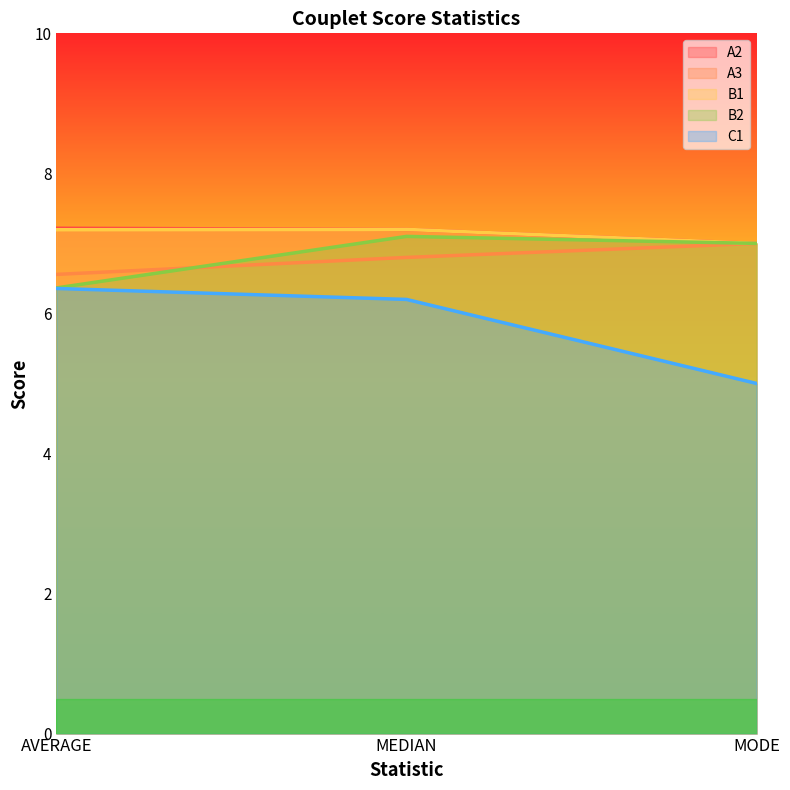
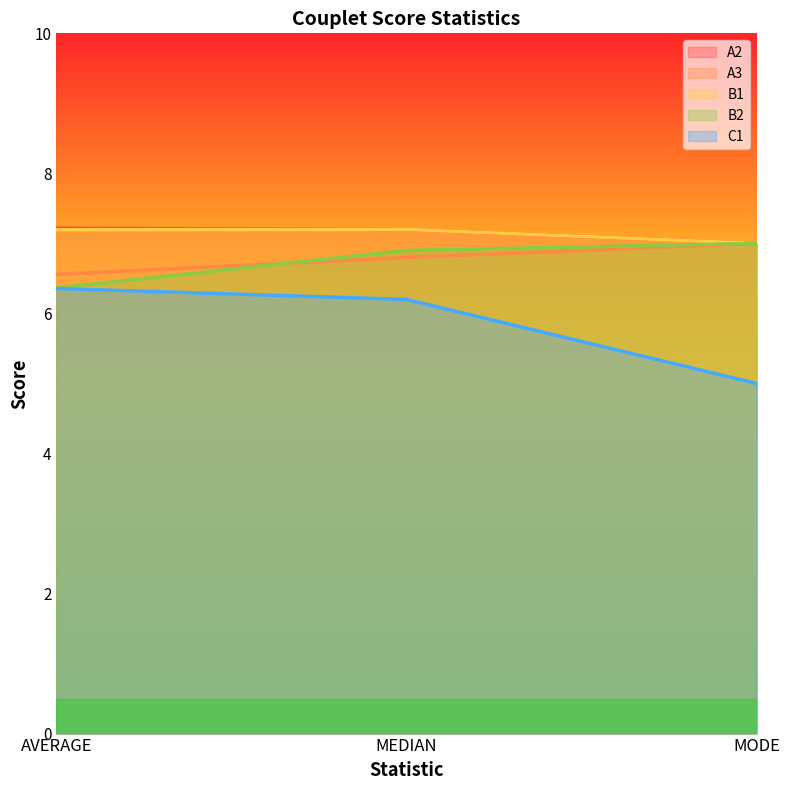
B2, MEDIAN: 7.1 -> 6.9
